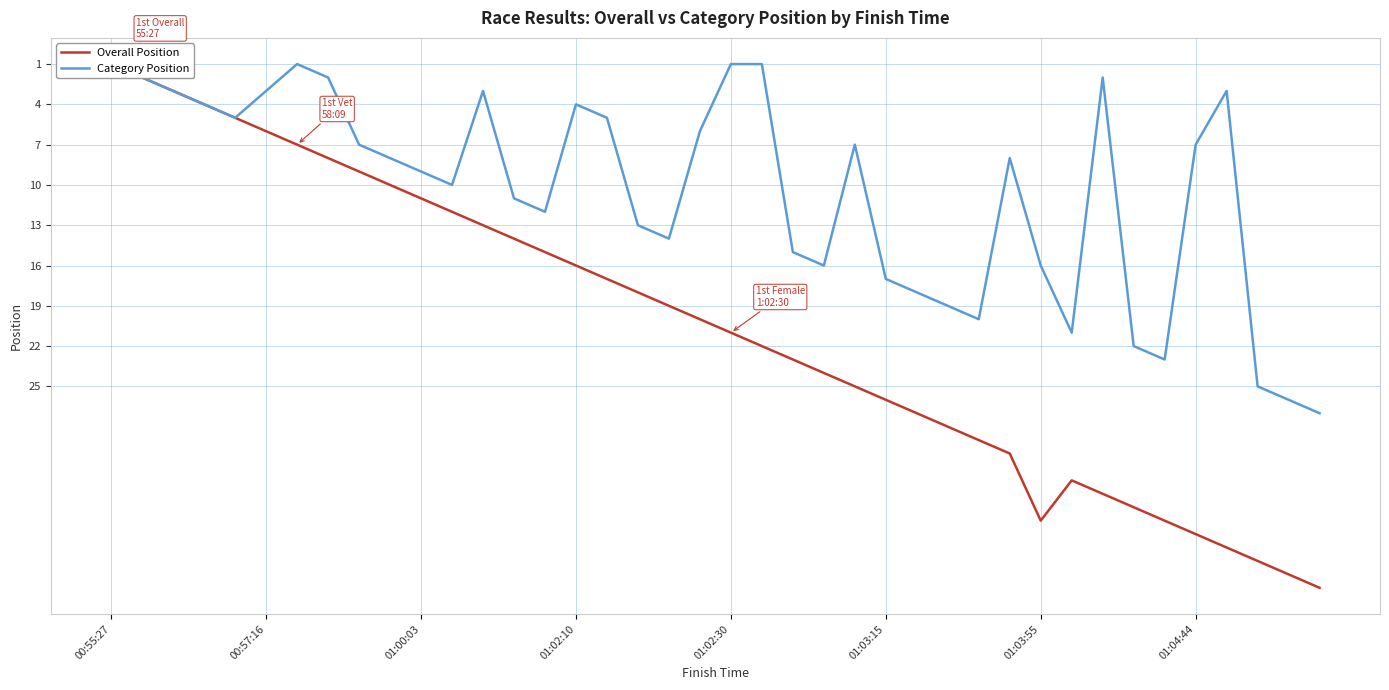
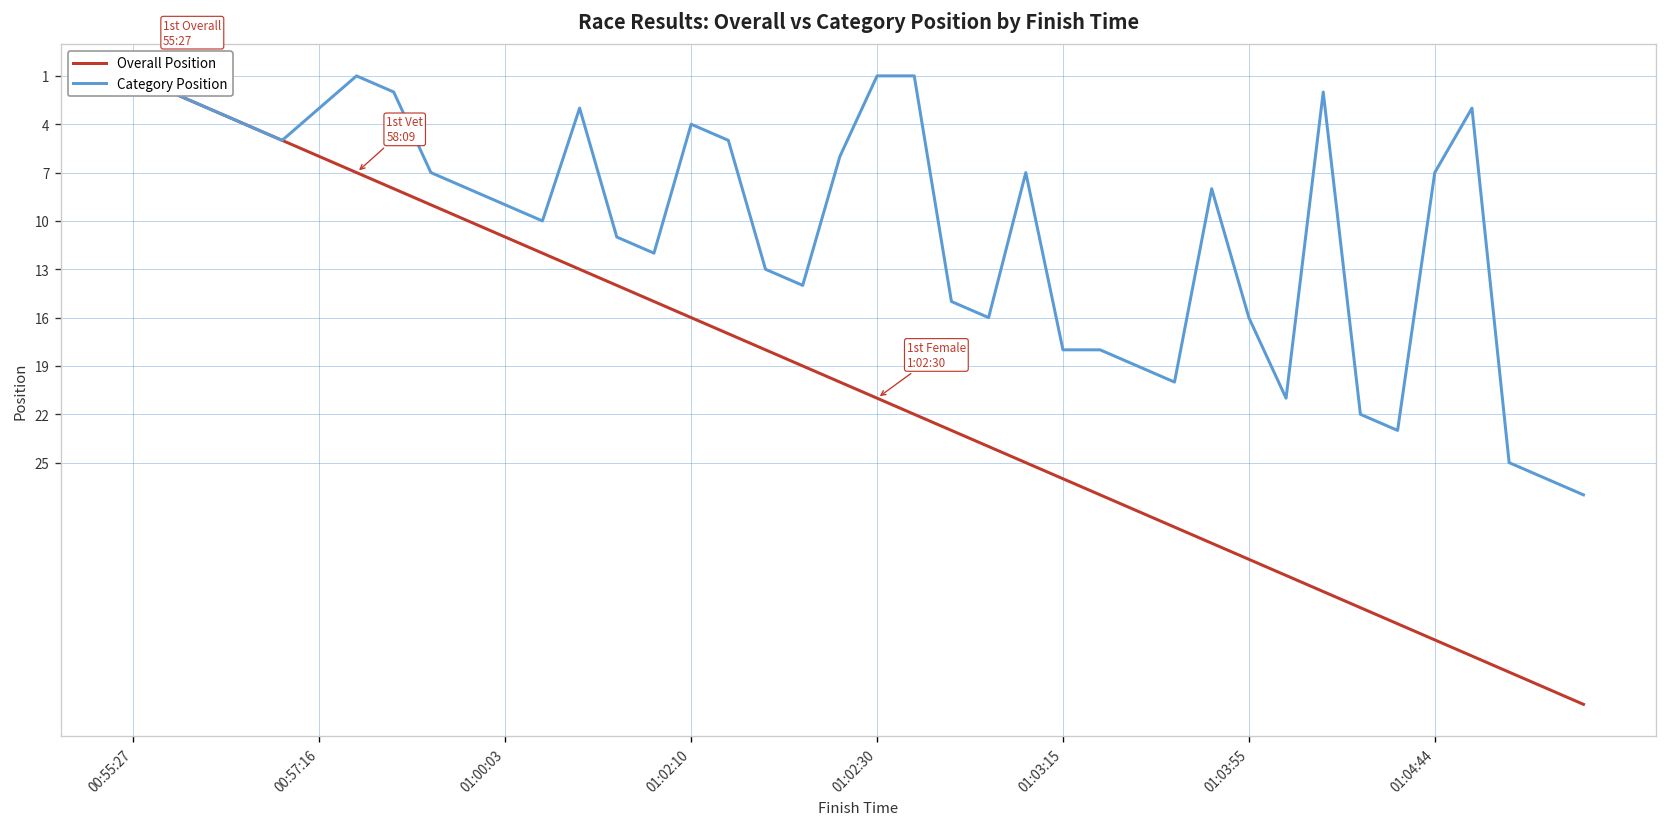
Category Position, 01:03:15: 17 -> 18
Overall Position, 01:03:55: 35 -> 31
